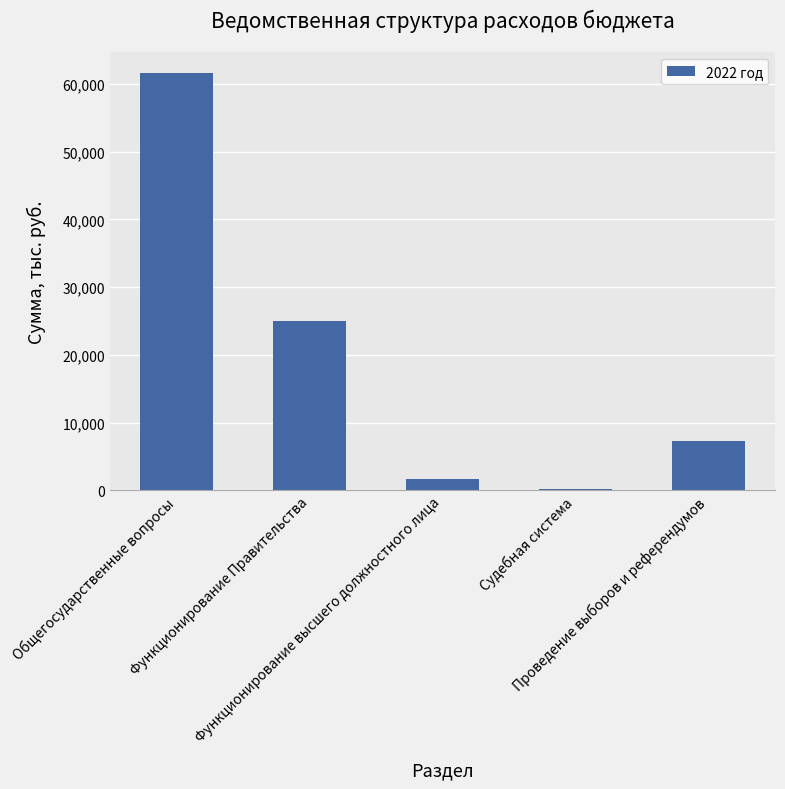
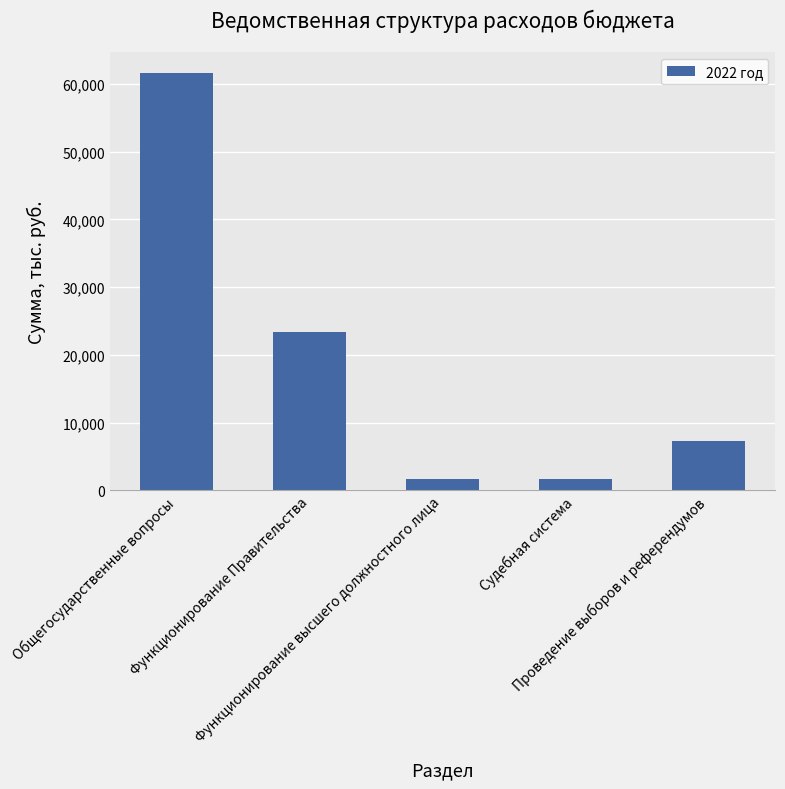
Функционирование Правительства: 25,000 -> 23,000
Судебная система: 0 -> 2,000
